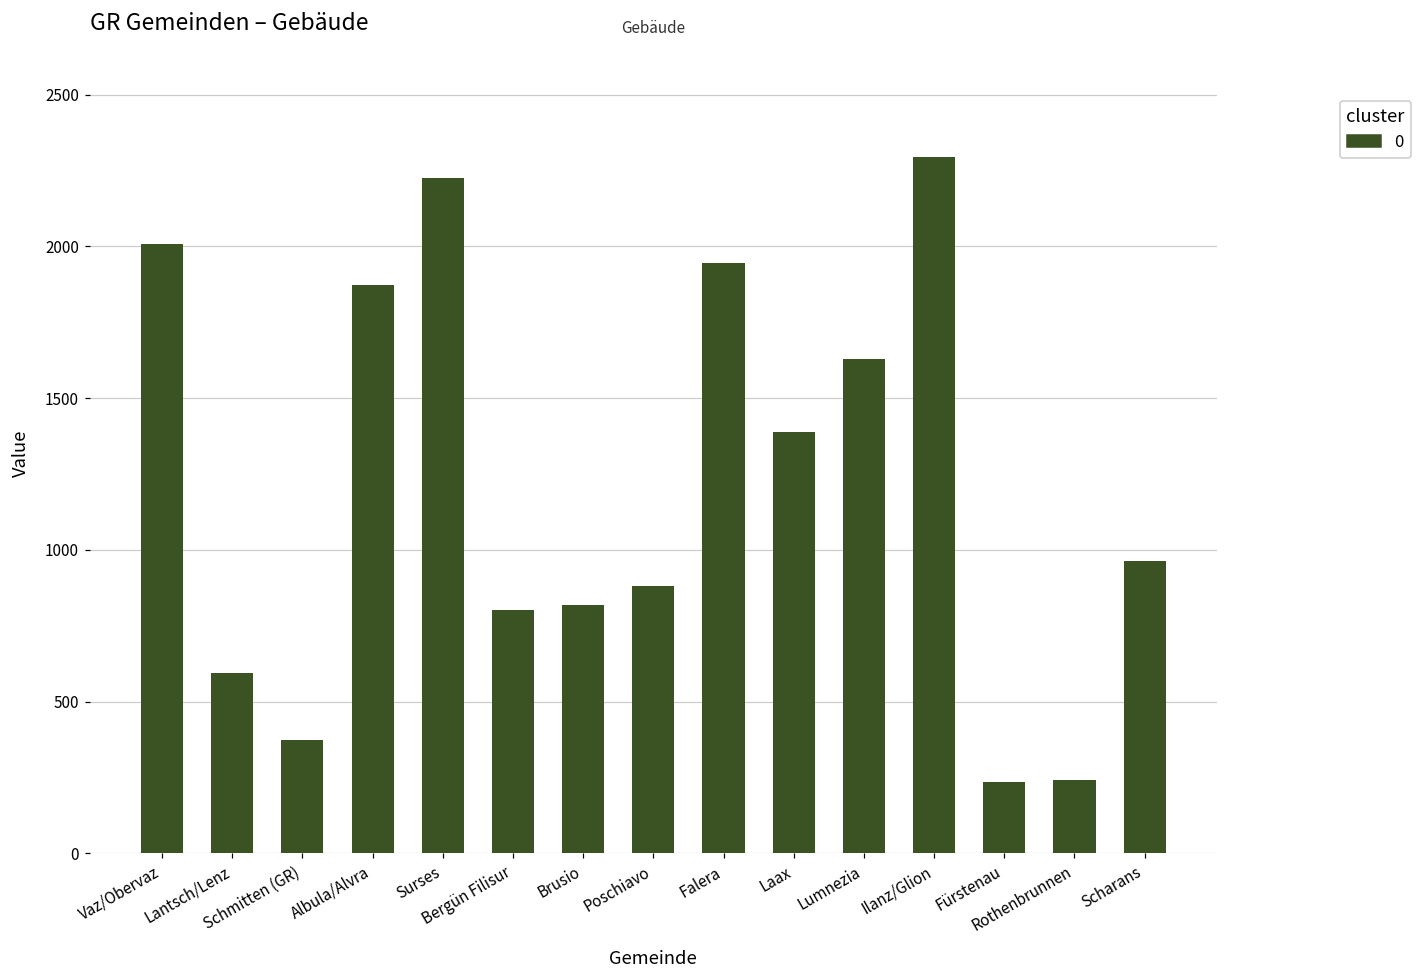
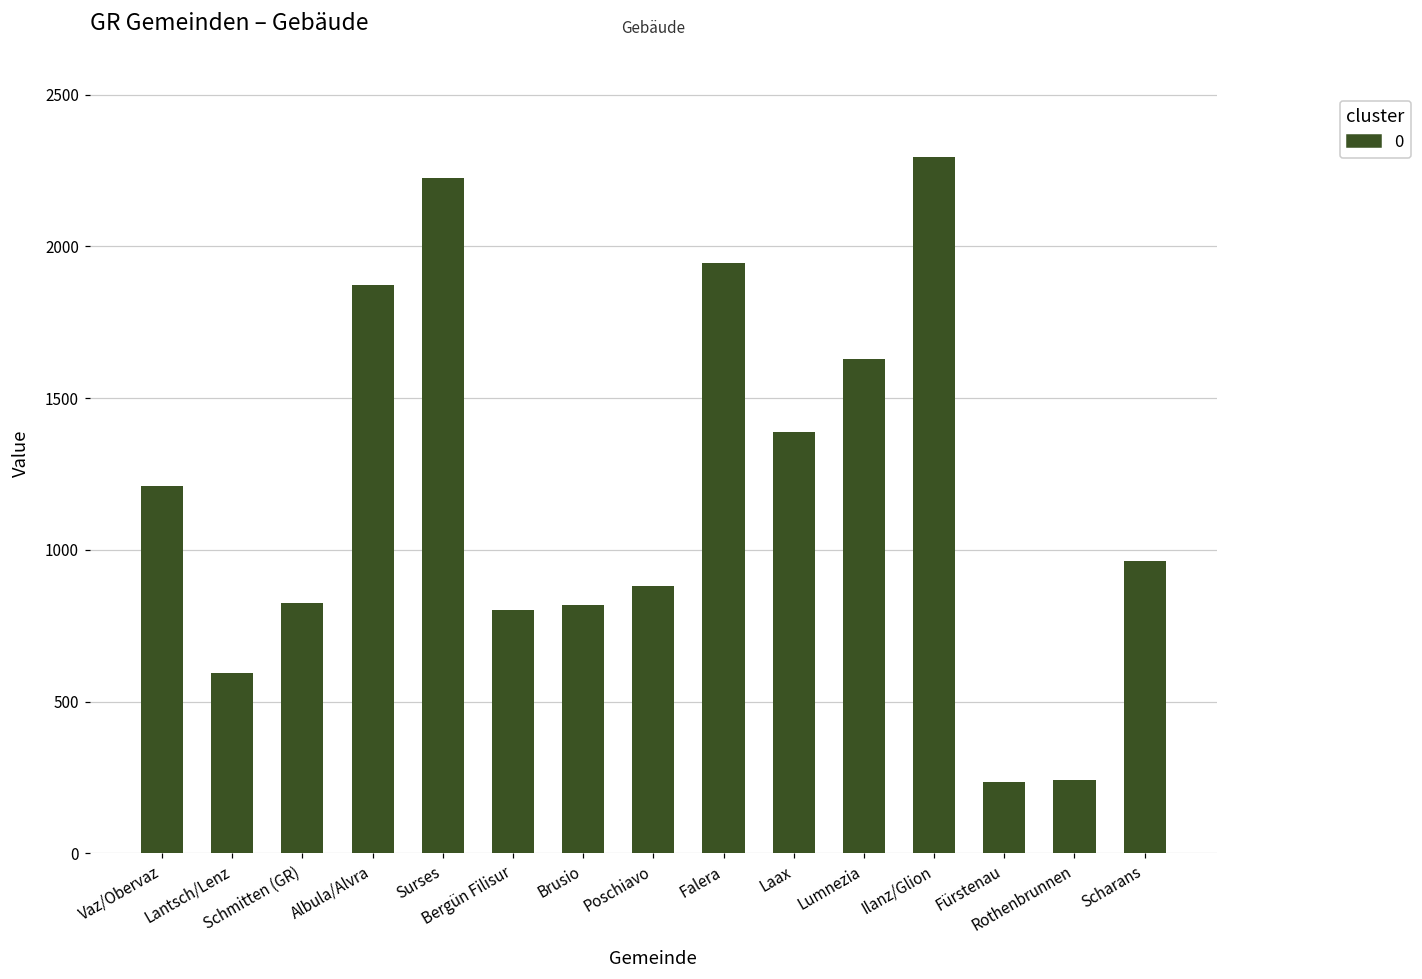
Vaz/Obervaz: 2010 -> 1210
Schmitten (GR): 370 -> 830
